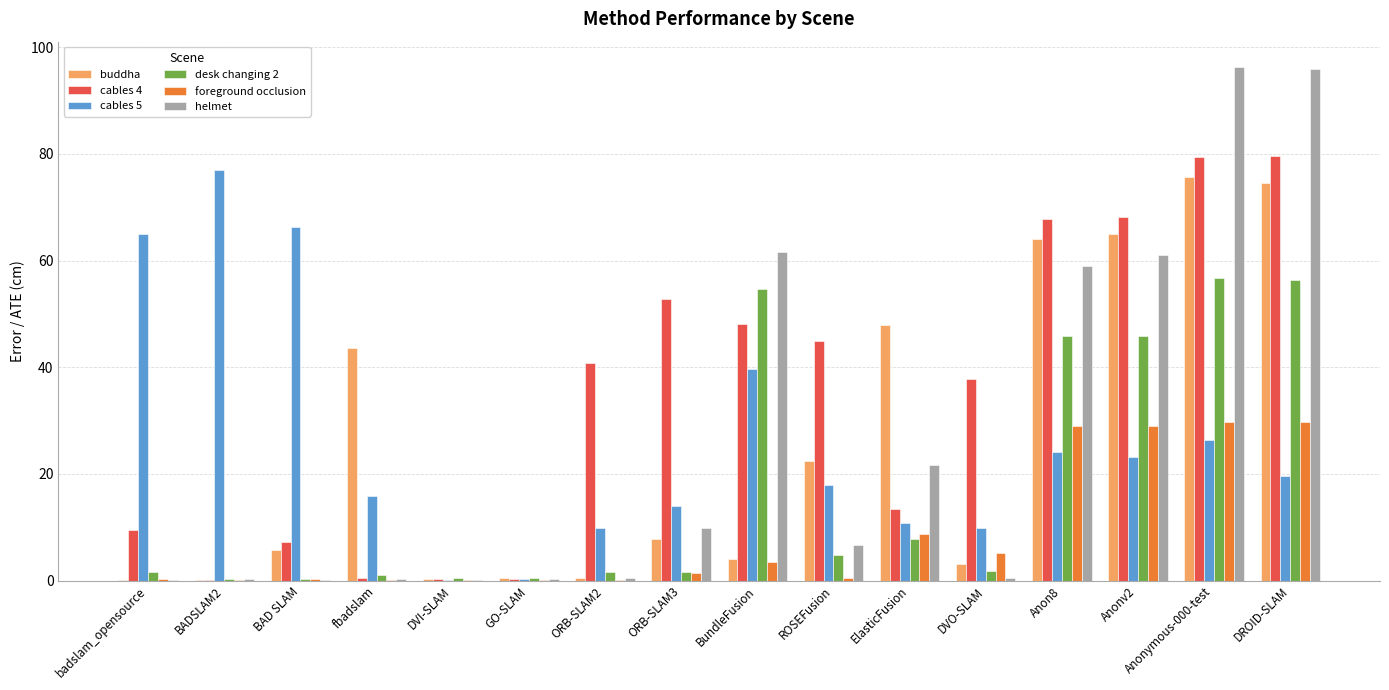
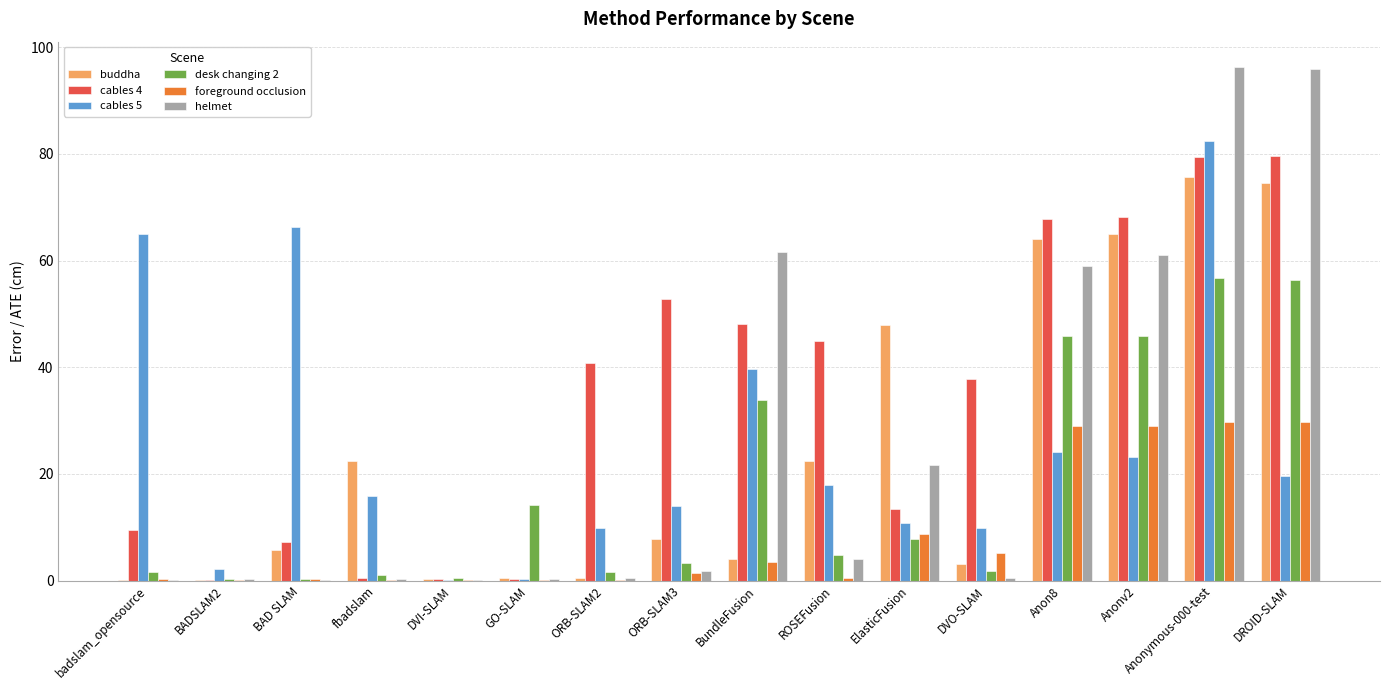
cables 5, BADSLAM2: 77 -> 2
buddha, fbadslam: 44 -> 22
desk changing 2, GO-SLAM: 1 -> 14
desk changing 2, ORB-SLAM3: 2 -> 3
helmet, ORB-SLAM3: 10 -> 2
desk changing 2, BundleFusion: 55 -> 34
helmet, ROSEFusion: 7 -> 4
cables 5, Anonymous-000-test: 26 -> 82
